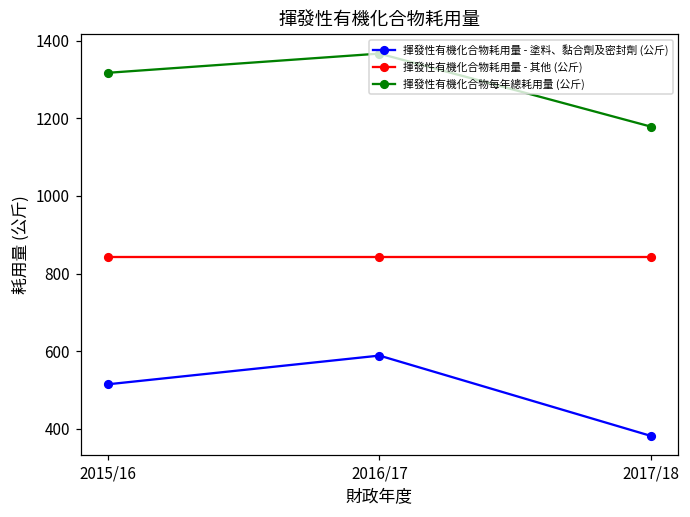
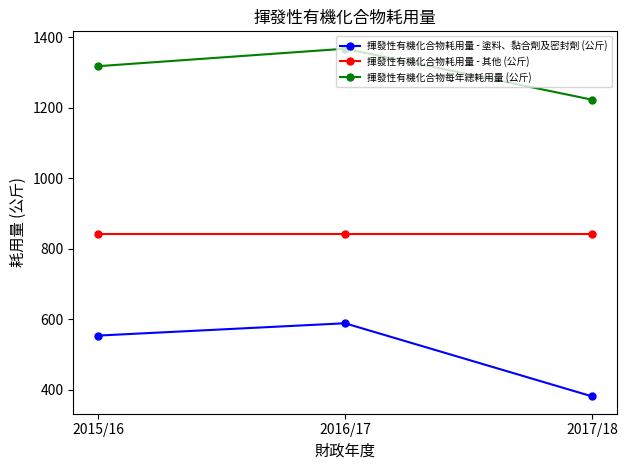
揮發性有機化合物耗用量 - 塗料、黏合劑及密封劑 (公斤), 2015/16: 510 -> 550
揮發性有機化合物每年總耗用量 (公斤), 2017/18: 1180 -> 1220
